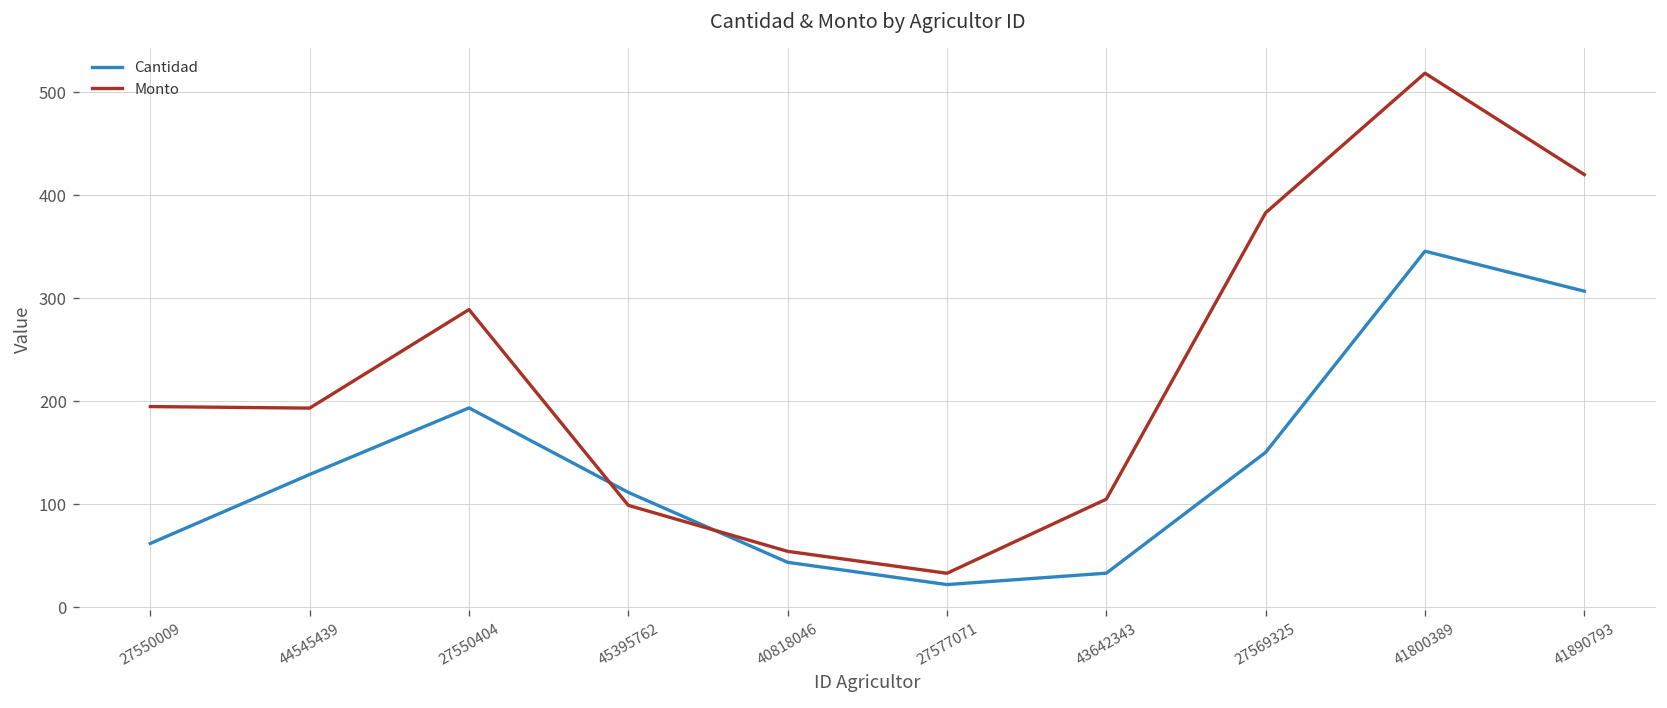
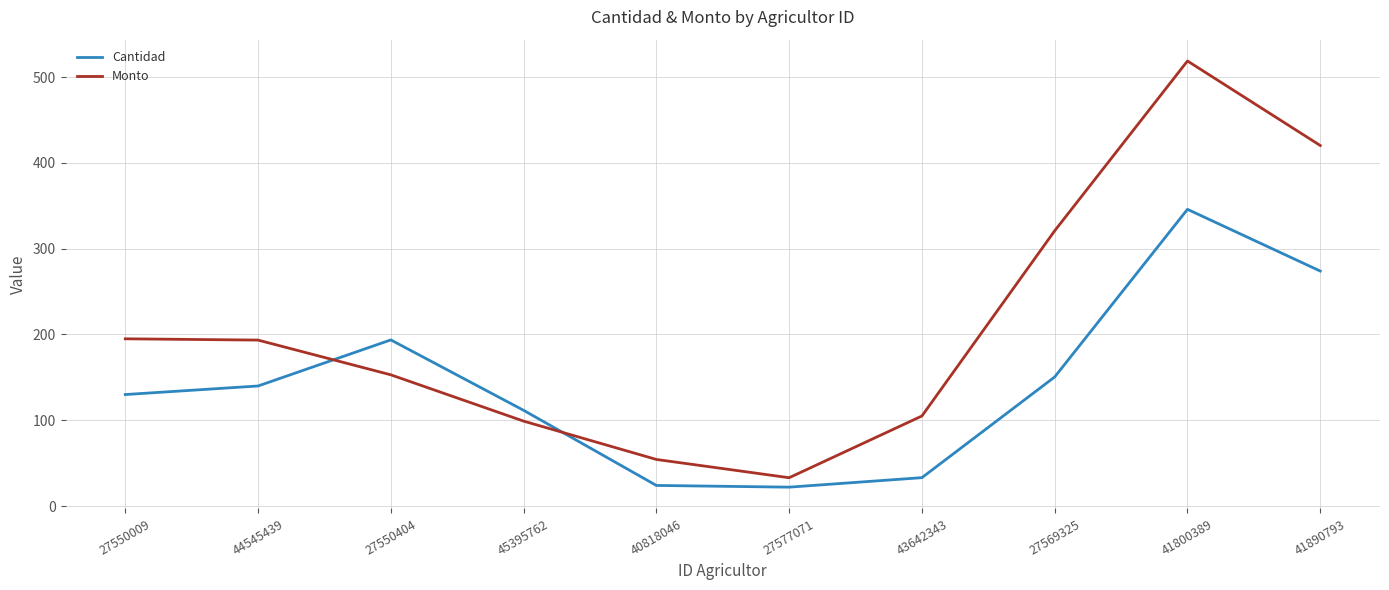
Cantidad, 27550009: 60 -> 130
Cantidad, 44545439: 130 -> 140
Monto, 27550404: 290 -> 150
Cantidad, 40818046: 40 -> 20
Monto, 27569325: 380 -> 320
Cantidad, 41890793: 310 -> 270
